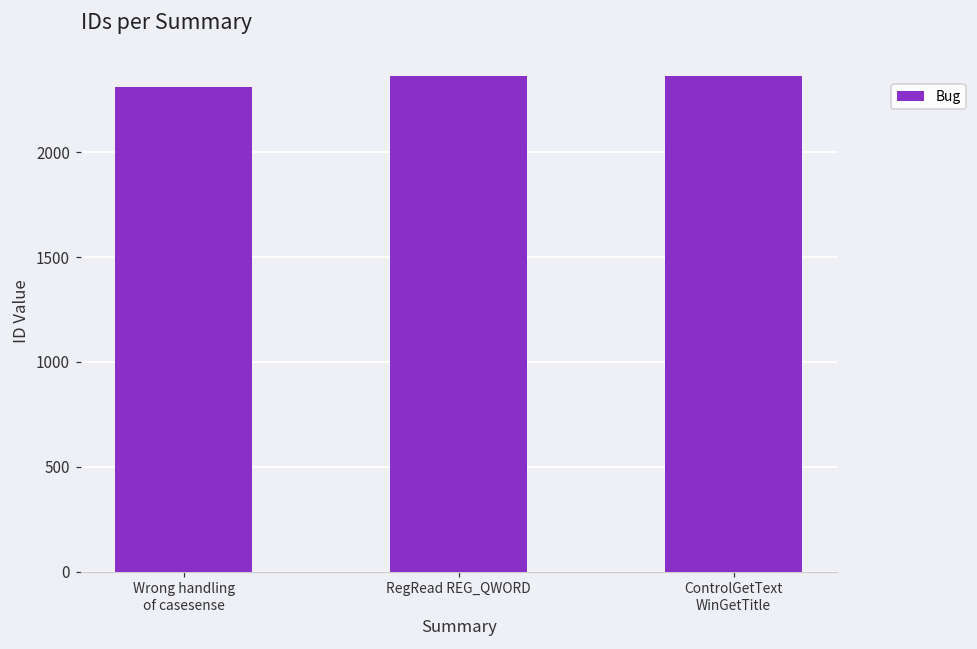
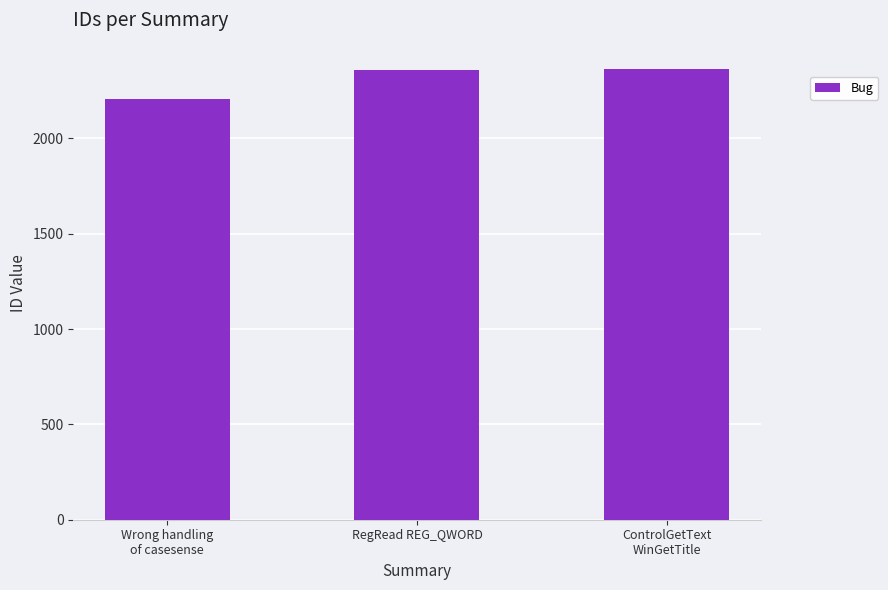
Wrong handling of casesense: 2310 -> 2210
